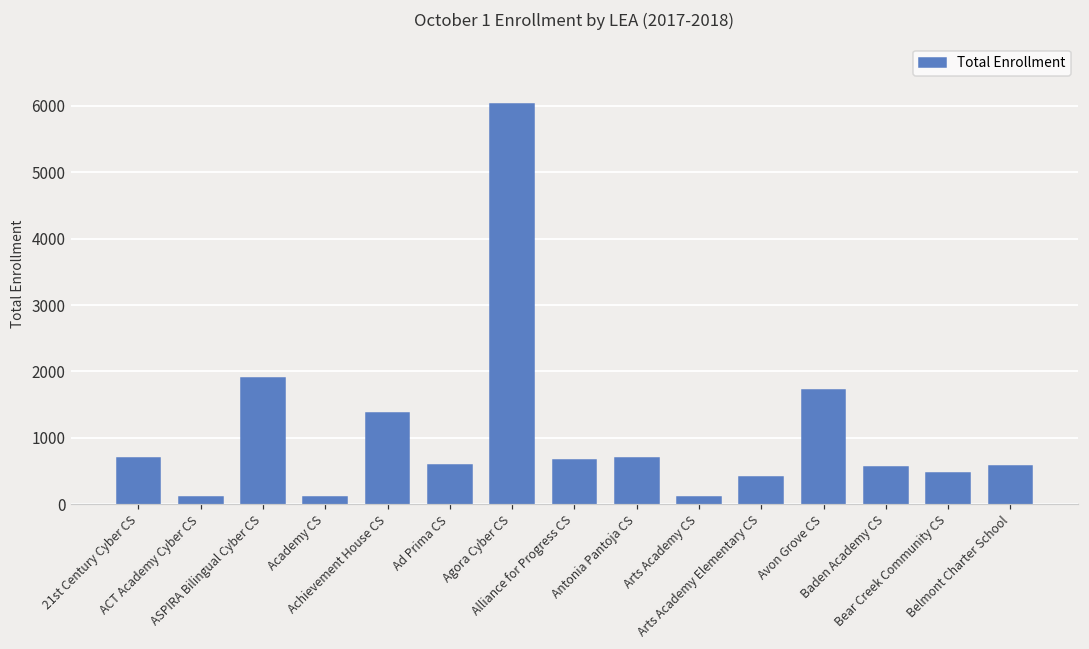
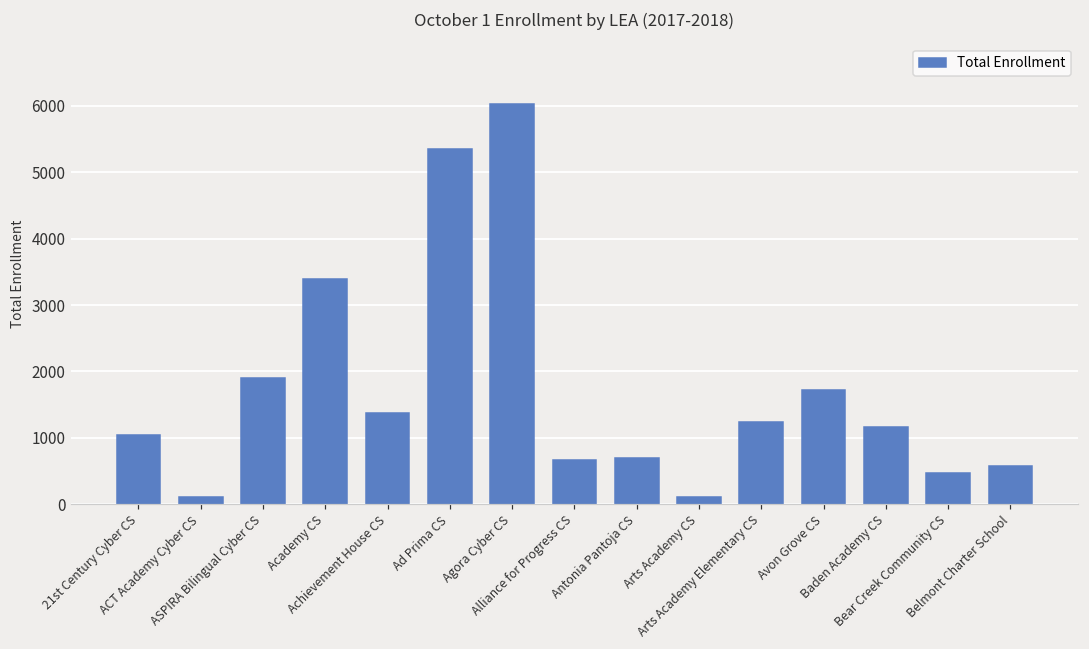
21st Century Cyber CS: 700 -> 1000
Academy CS: 100 -> 3400
Ad Prima CS: 600 -> 5400
Arts Academy Elementary CS: 400 -> 1200
Baden Academy CS: 600 -> 1200
